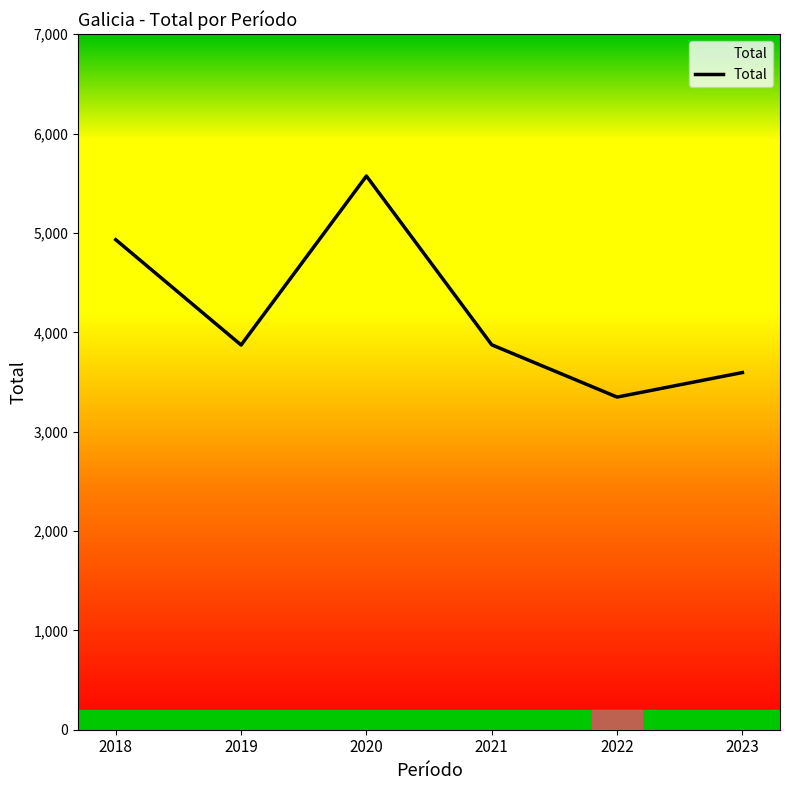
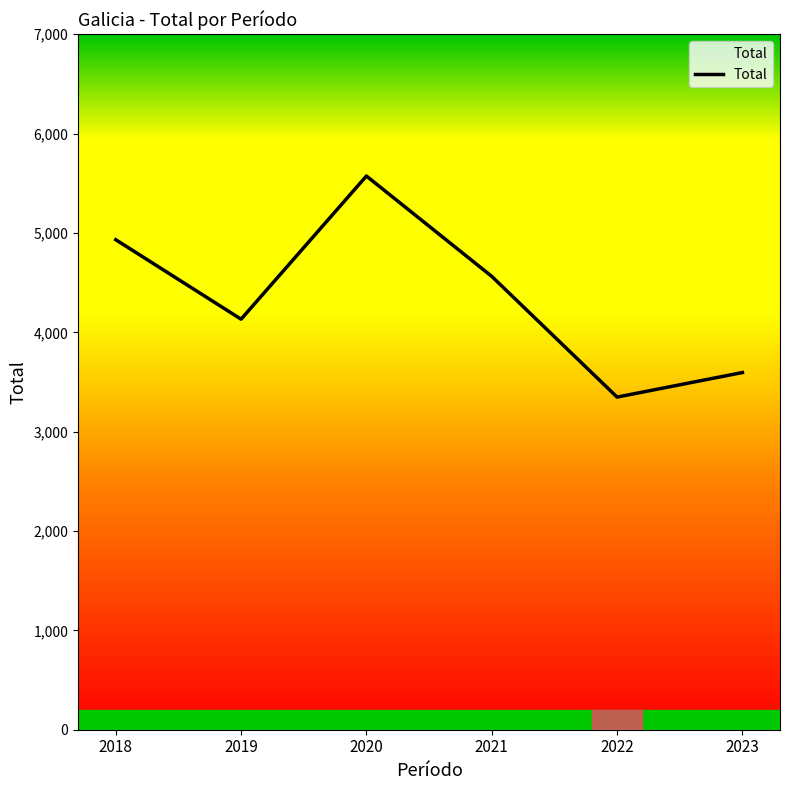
2019: 3,900 -> 4,100
2021: 3,900 -> 4,600
